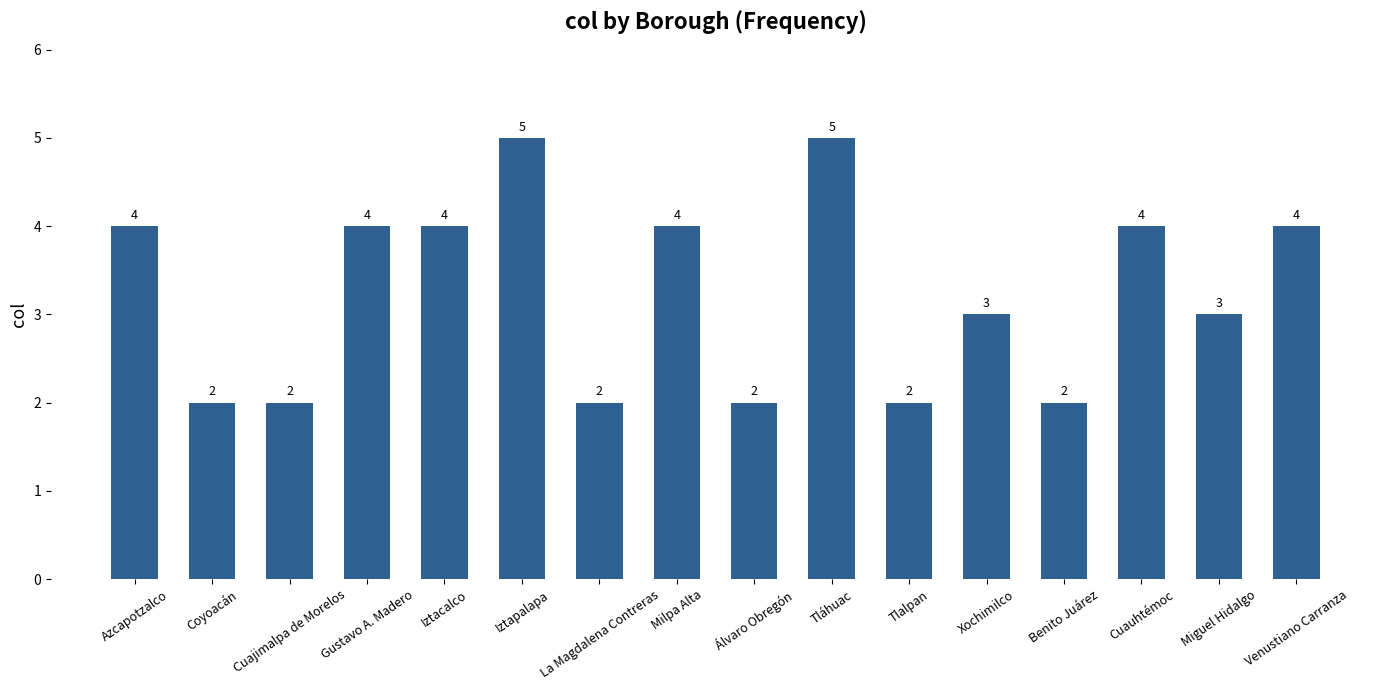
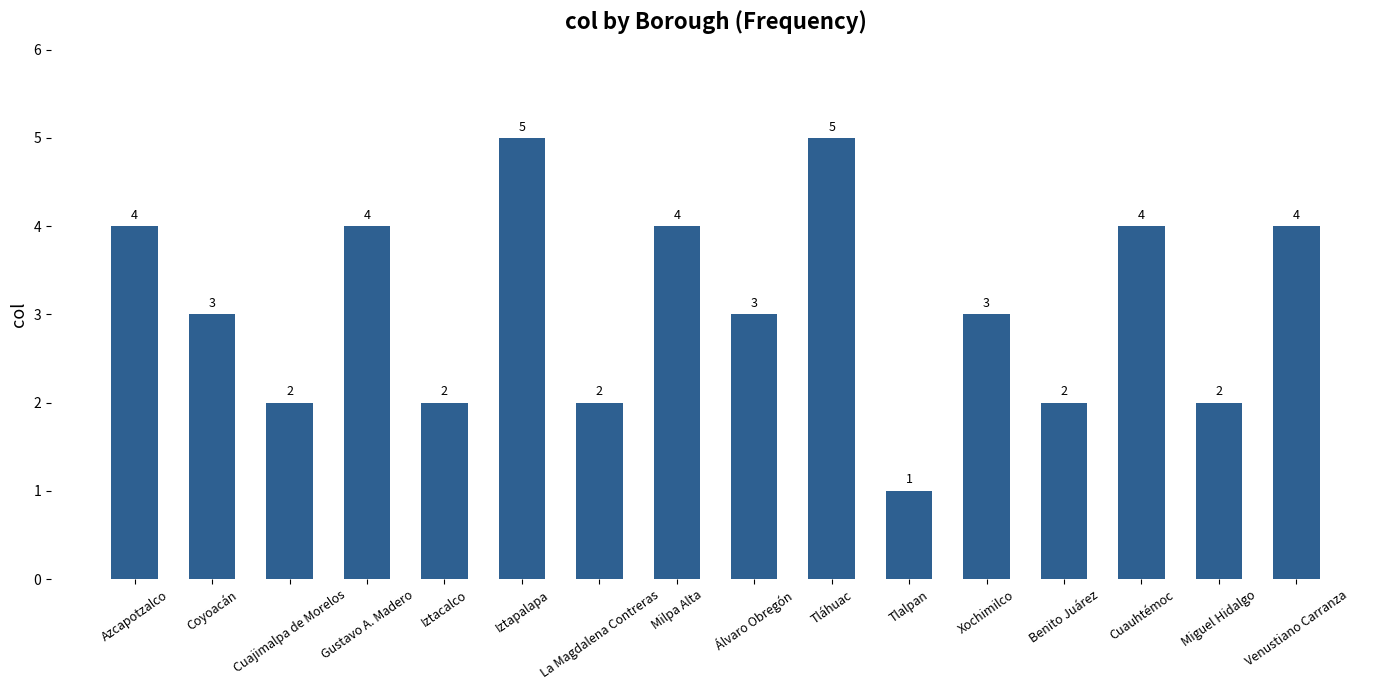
Coyoacán: 2 -> 3
Iztacalco: 4 -> 2
Álvaro Obregón: 2 -> 3
Tlalpan: 2 -> 1
Miguel Hidalgo: 3 -> 2
